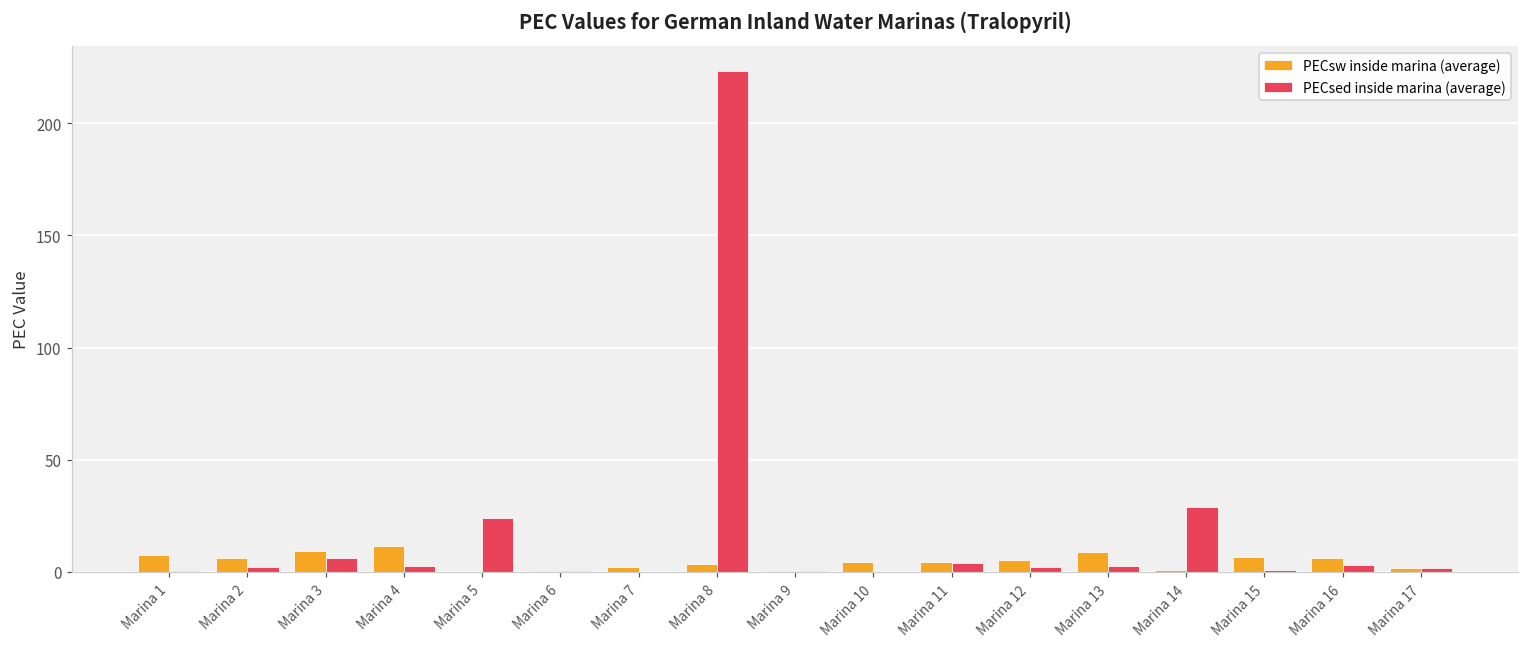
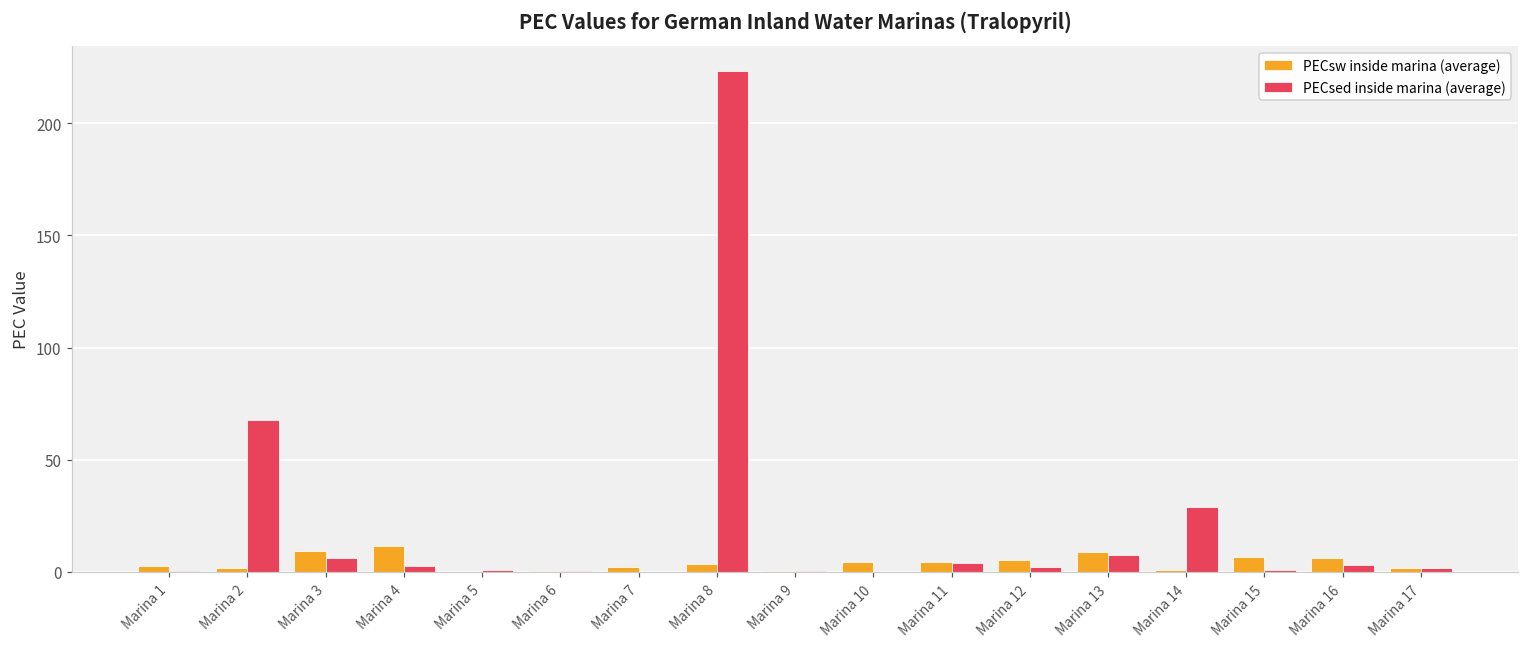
PECsw inside marina (average), Marina 1: 8 -> 3
PECsw inside marina (average), Marina 2: 6 -> 2
PECsed inside marina (average), Marina 2: 2 -> 68
PECsed inside marina (average), Marina 5: 24 -> 1
PECsed inside marina (average), Marina 13: 3 -> 8
